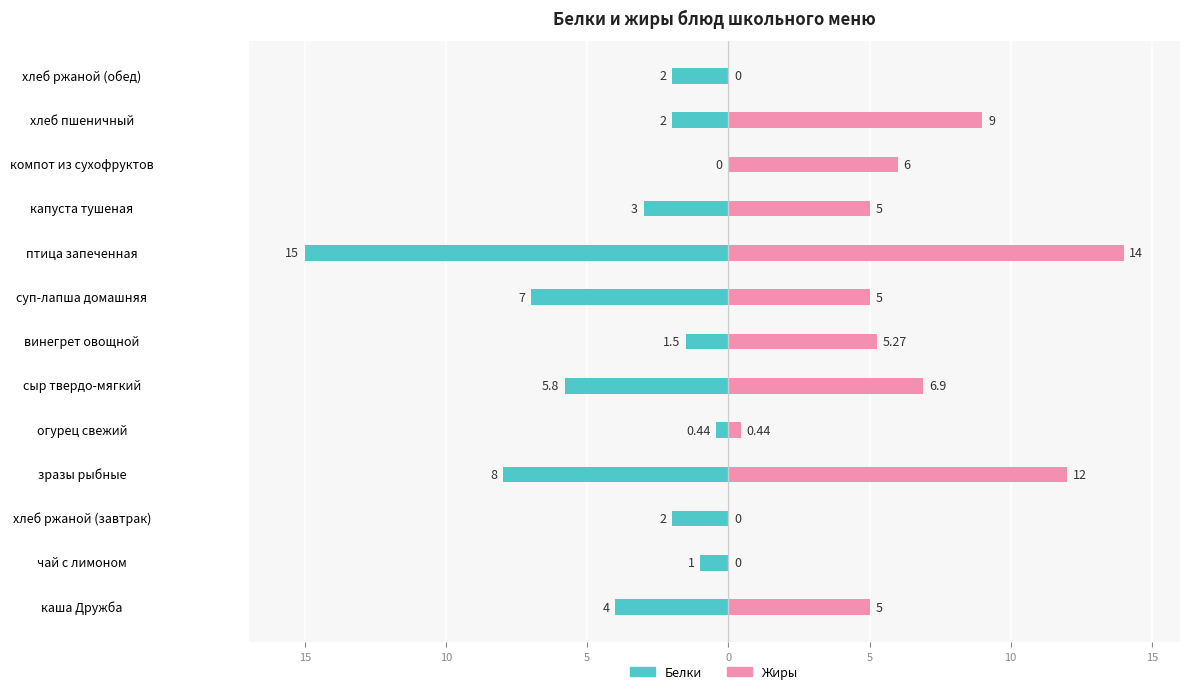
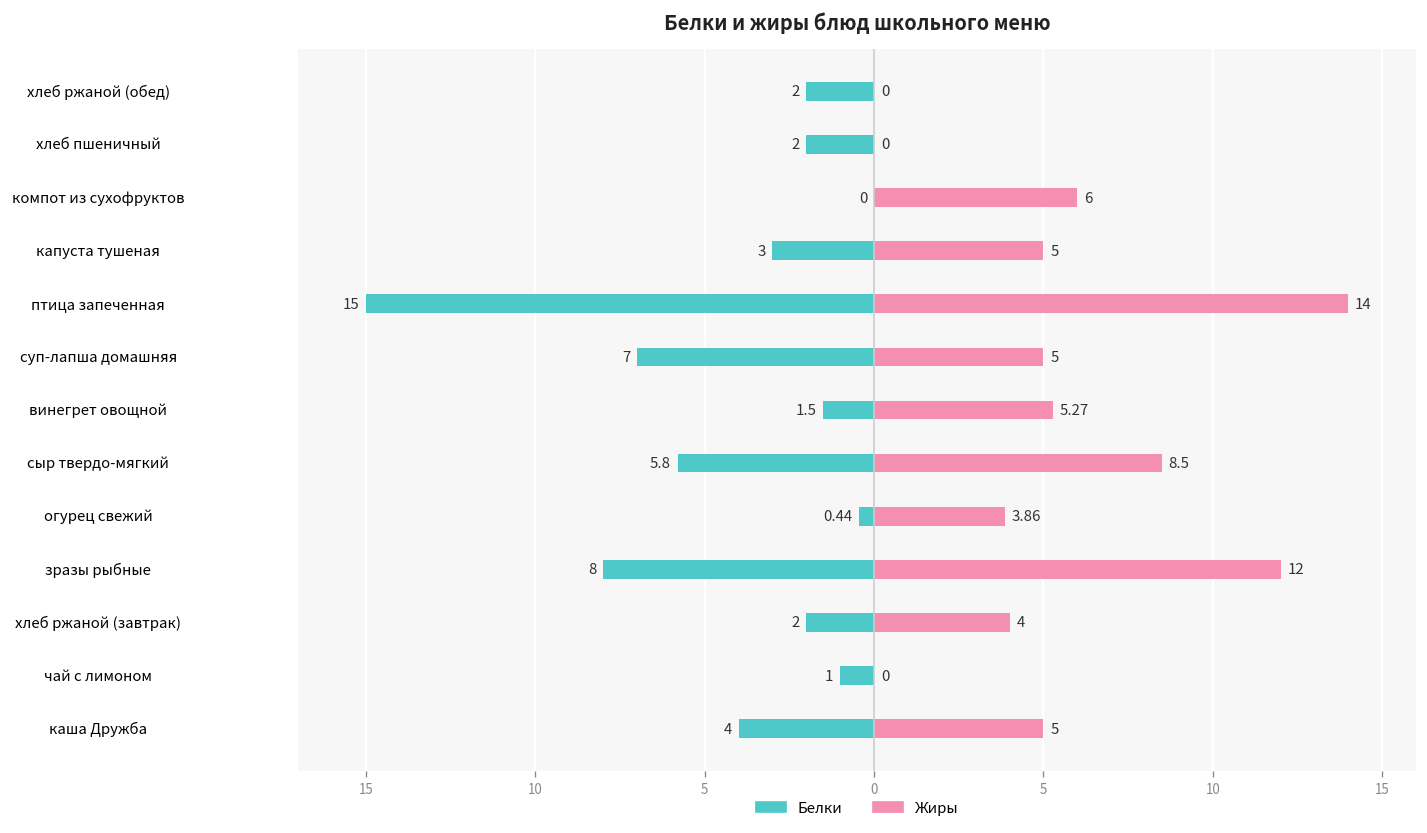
Жиры, хлеб пшеничный: 9 -> 0
Жиры, сыр твердо-мягкий: 6.9 -> 8.5
Жиры, огурец свежий: 0.44 -> 3.86
Жиры, хлеб ржаной (завтрак): 0 -> 4
